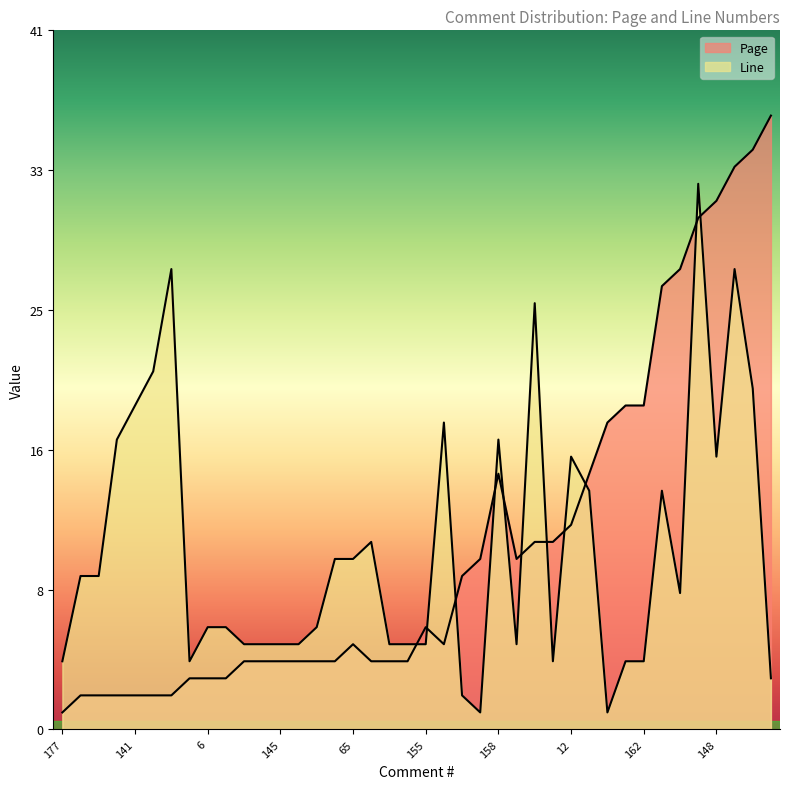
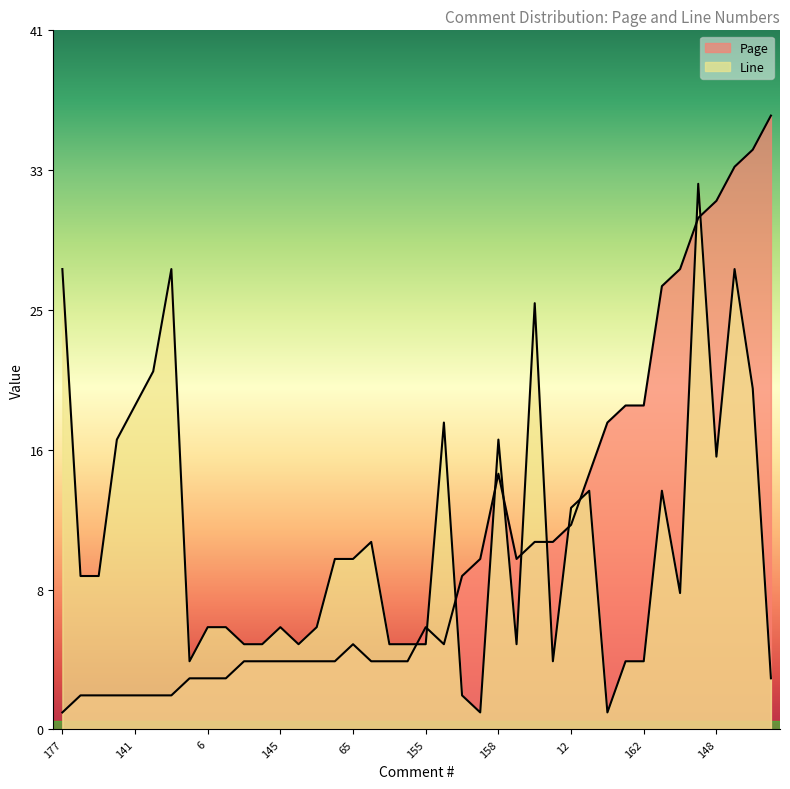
Line, 177: 4 -> 27
Line, 145: 5 -> 6
Line, 12: 16 -> 13
